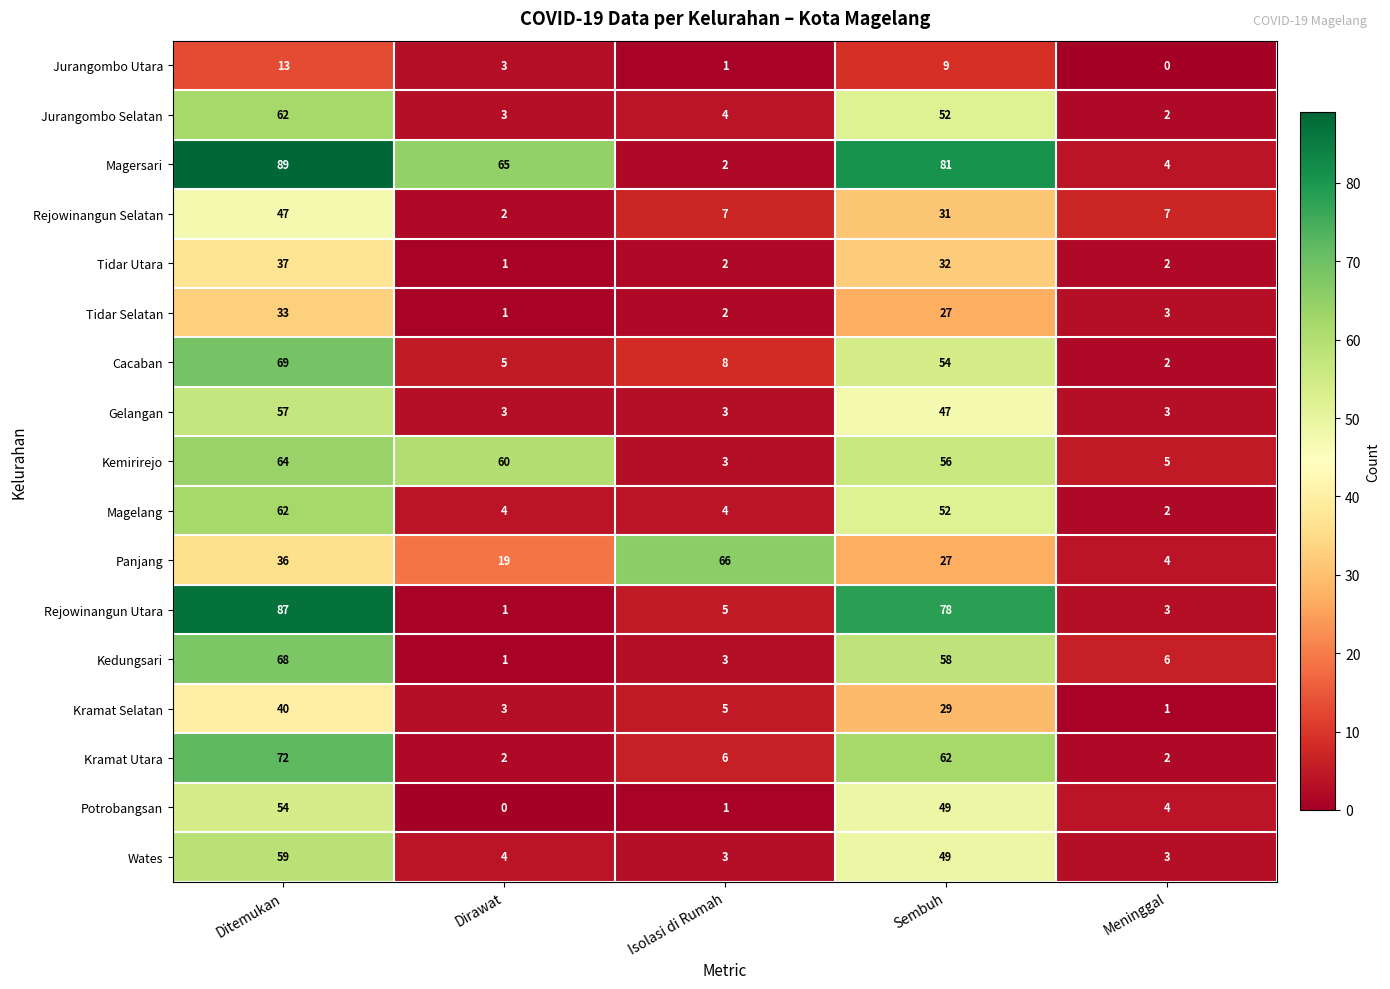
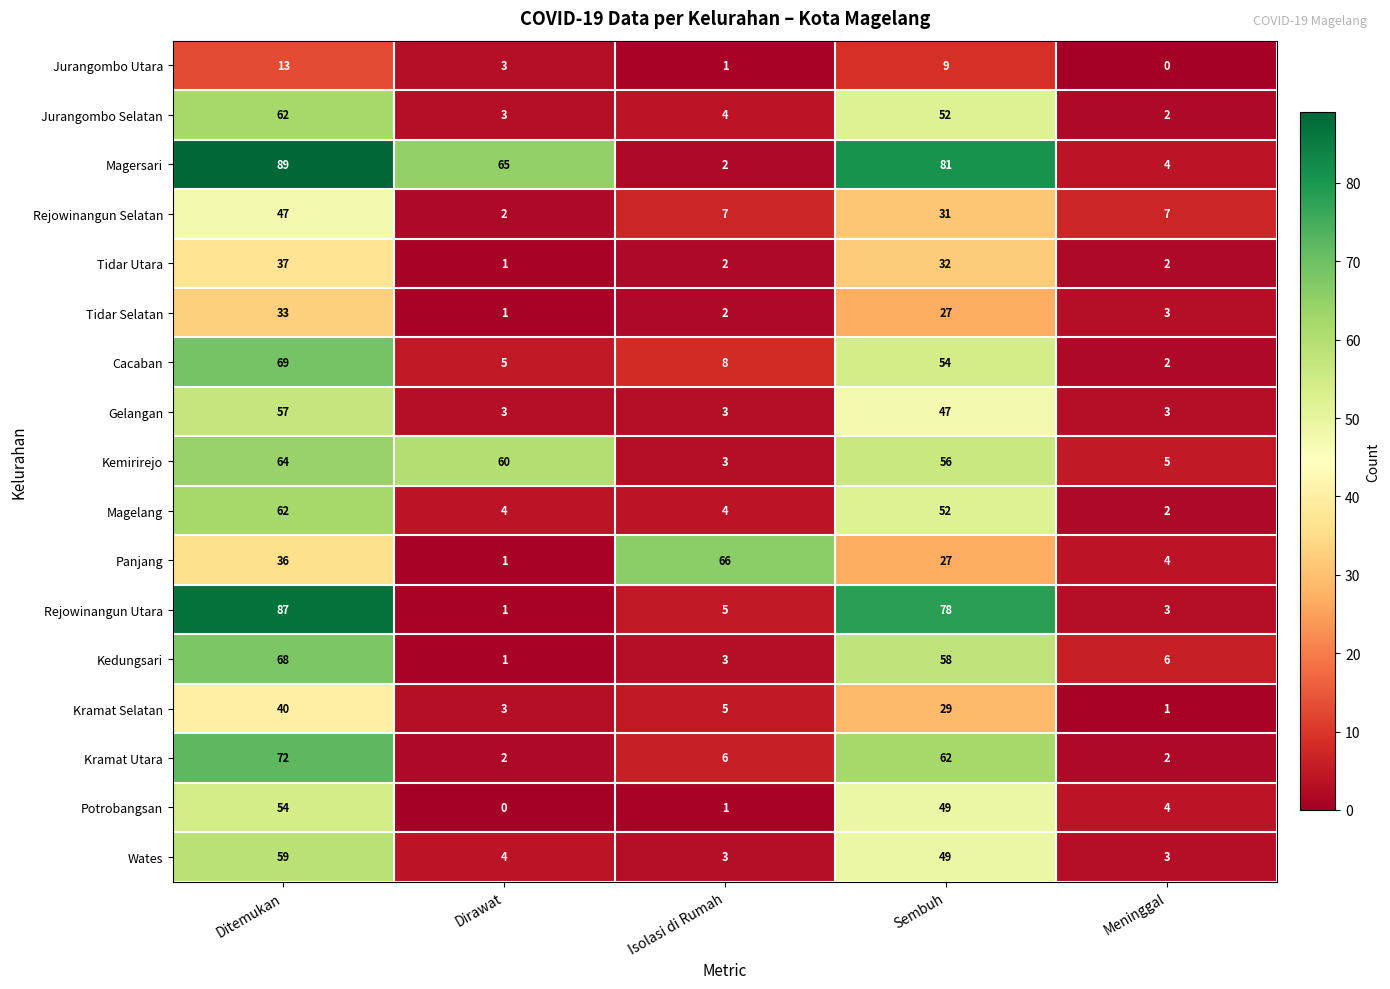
Panjang, Dirawat: 19 -> 1
